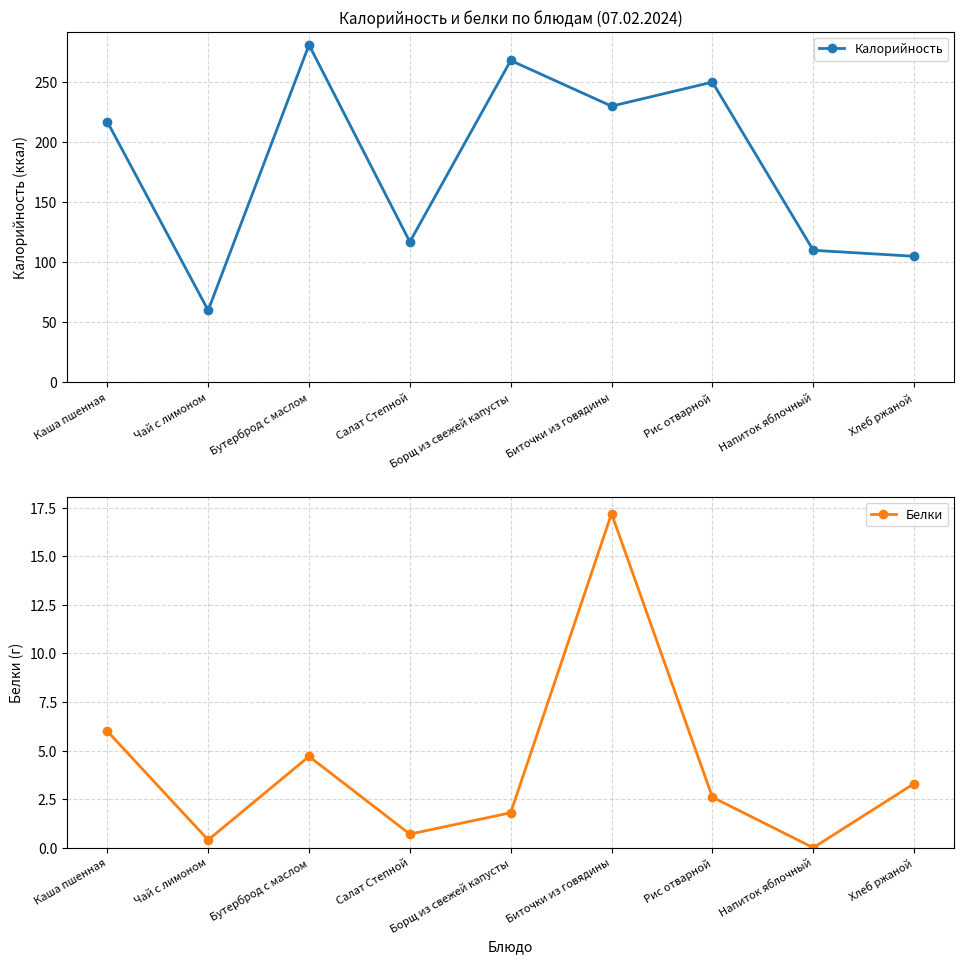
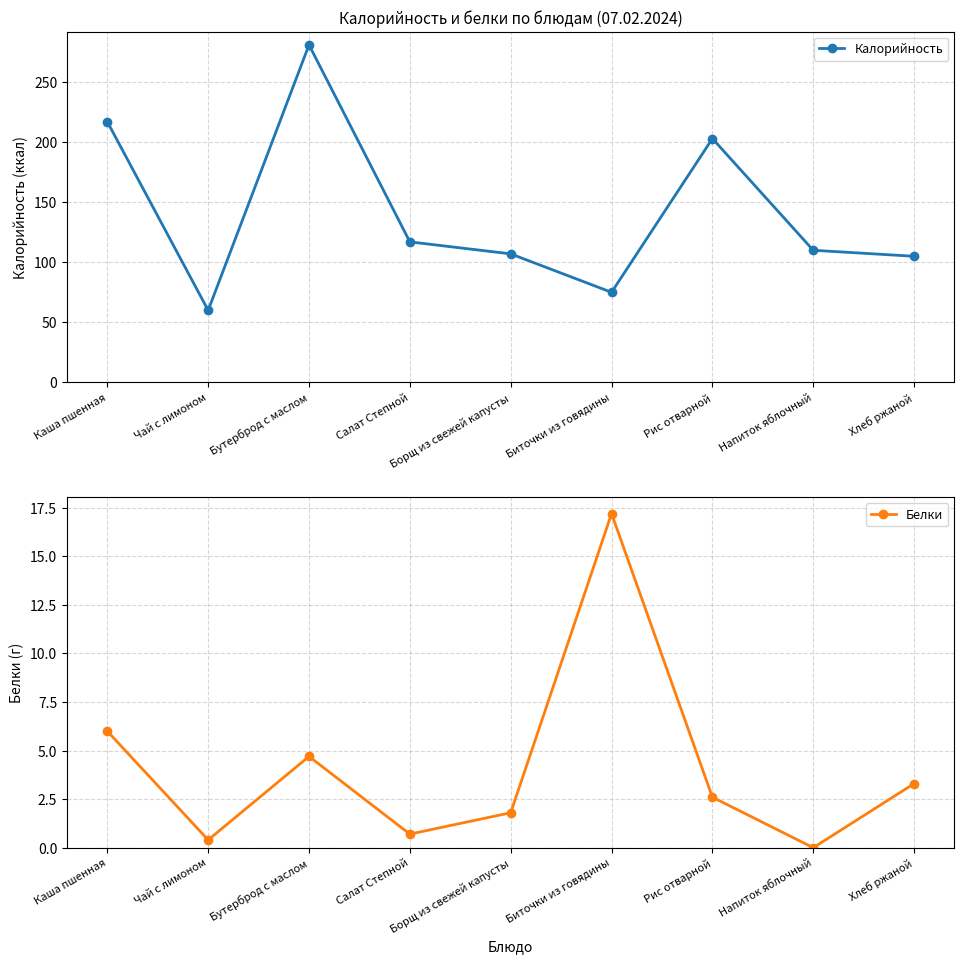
Калорийность и белки по блюдам (07.02.2024), Борщ из свежей капусты: 268 -> 107
Калорийность и белки по блюдам (07.02.2024), Биточки из говядины: 230 -> 75
Калорийность и белки по блюдам (07.02.2024), Рис отварной: 250 -> 203
